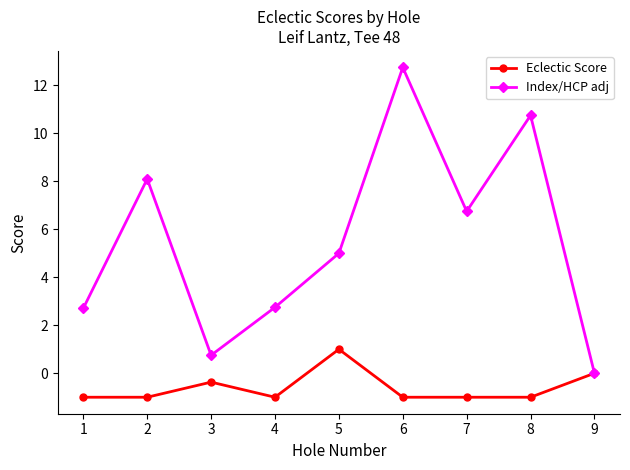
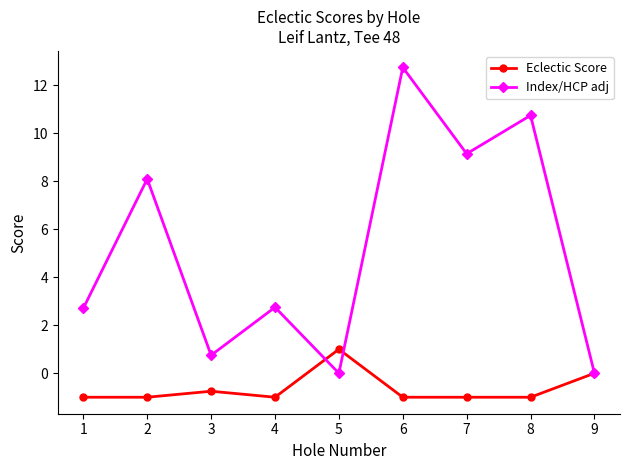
Eclectic Score, 3: -0.4 -> -0.8
Index/HCP adj, 5: 5 -> 0
Index/HCP adj, 7: 6.8 -> 9.2
